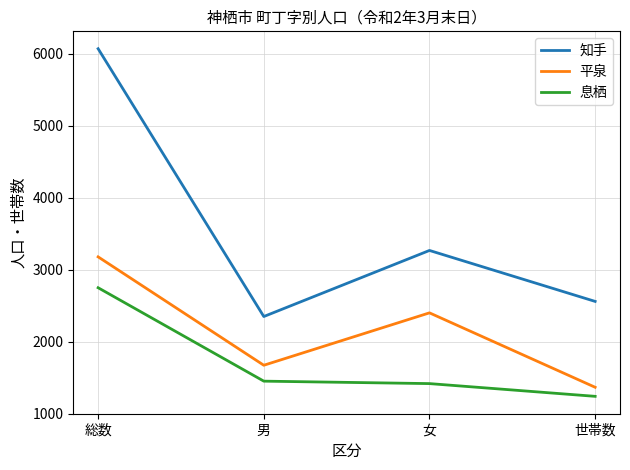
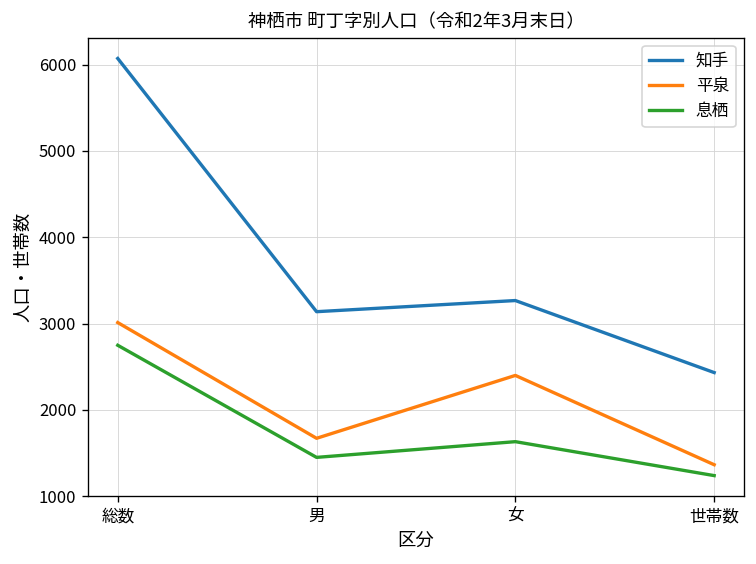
平泉, 総数: 3200 -> 3000
知手, 男: 2300 -> 3100
息栖, 女: 1400 -> 1600
知手, 世帯数: 2600 -> 2400
